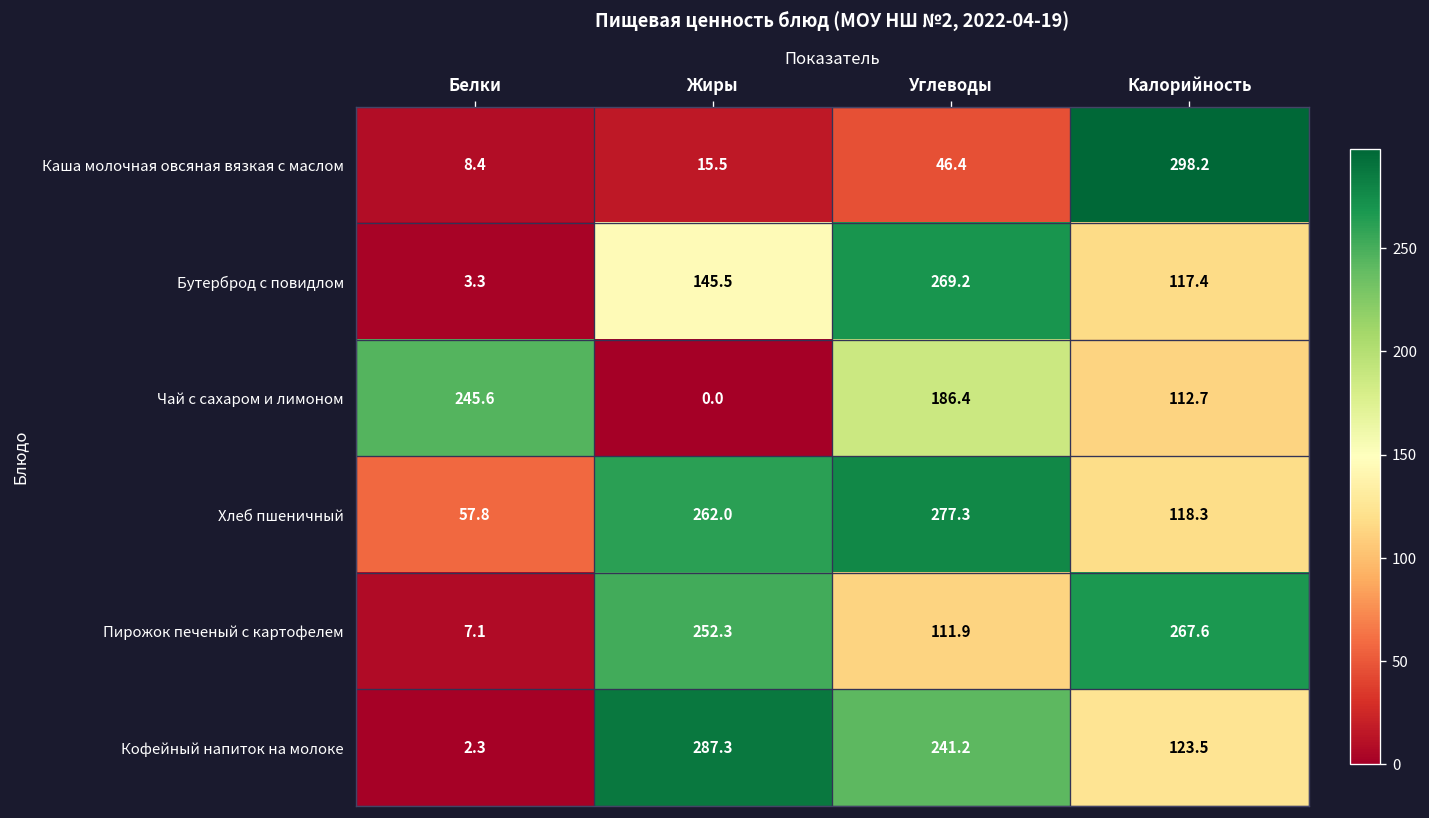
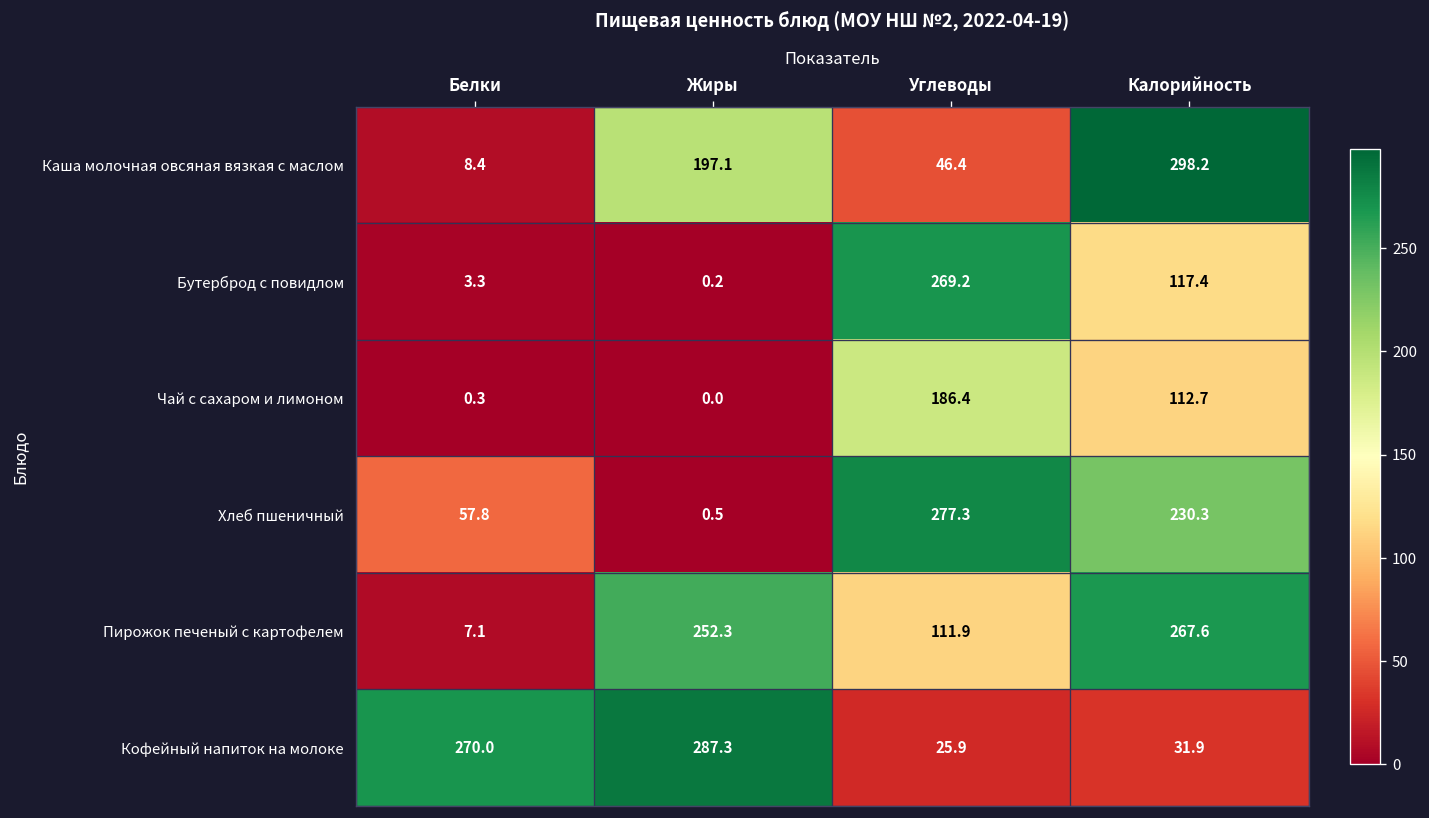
Каша молочная овсяная вязкая с маслом, Жиры: 15.5 -> 197.1
Бутерброд с повидлом, Жиры: 145.5 -> 0.2
Чай с сахаром и лимоном, Белки: 245.6 -> 0.3
Хлеб пшеничный, Жиры: 262.0 -> 0.5
Хлеб пшеничный, Калорийность: 118.3 -> 230.3
Кофейный напиток на молоке, Белки: 2.3 -> 270.0
Кофейный напиток на молоке, Углеводы: 241.2 -> 25.9
Кофейный напиток на молоке, Калорийность: 123.5 -> 31.9
